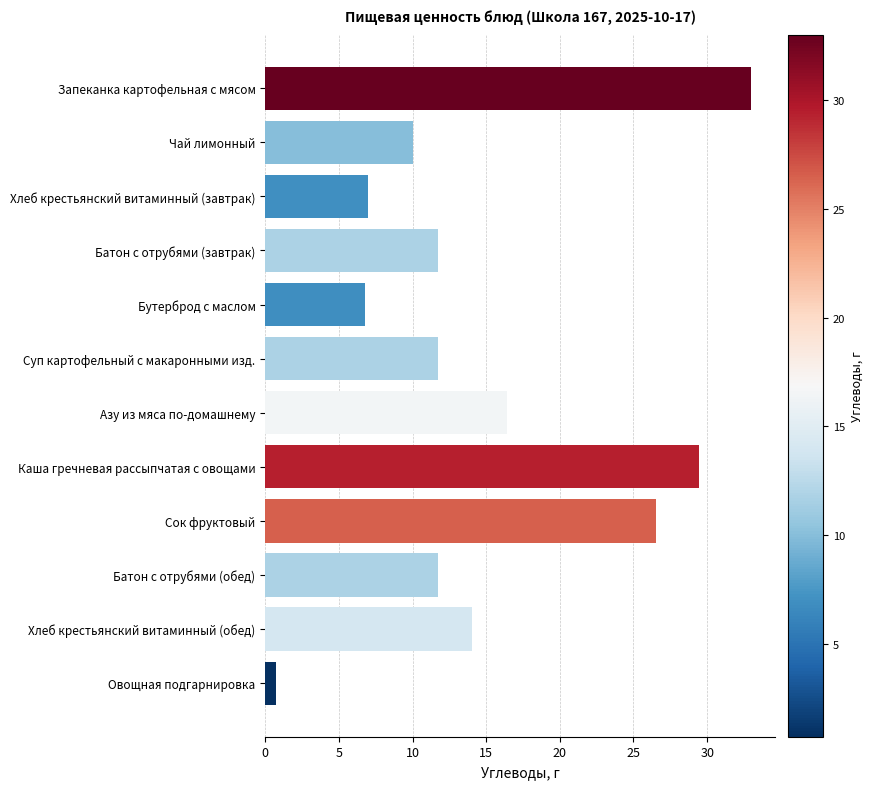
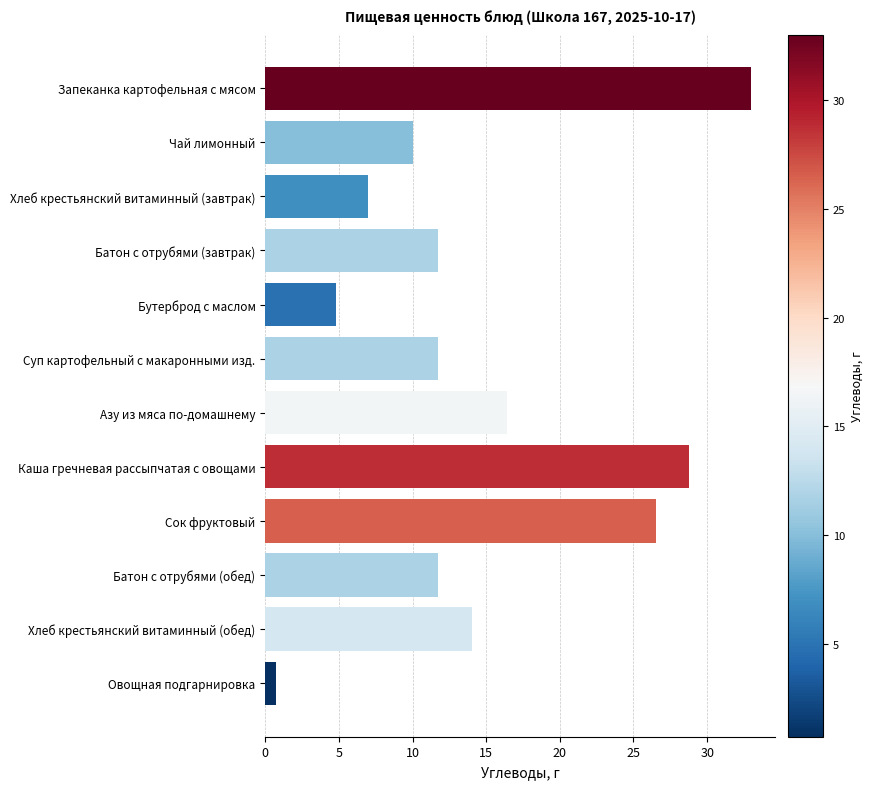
Бутерброд с маслом: 6.8 -> 4.8
Каша гречневая рассыпчатая с овощами: 29.5 -> 28.8
